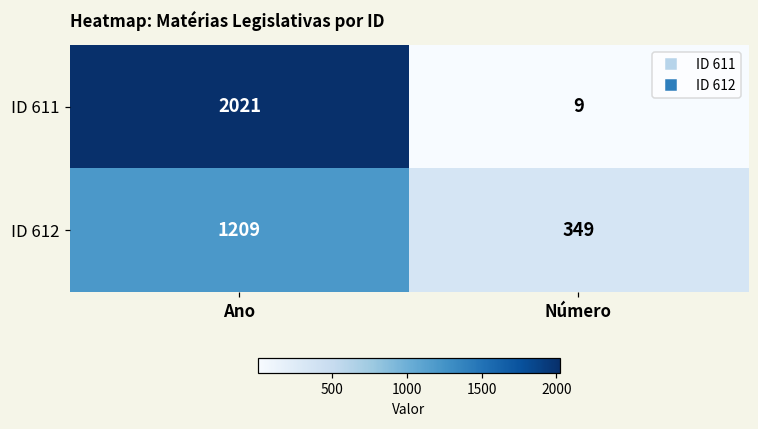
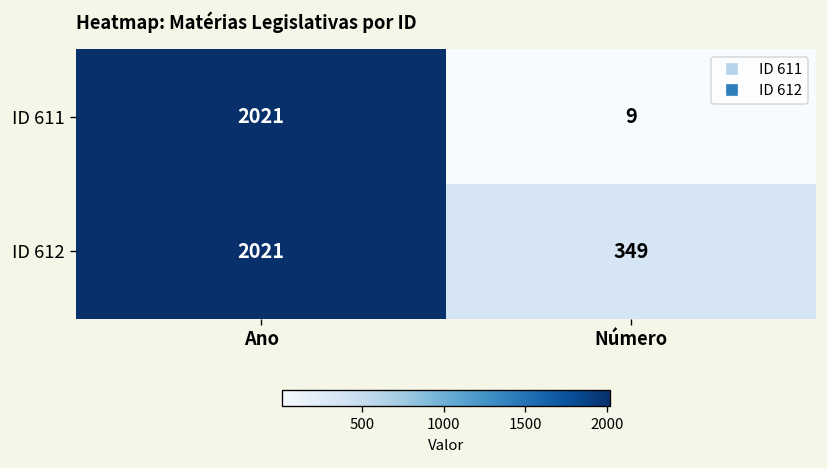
ID 612, Ano: 1209 -> 2021
